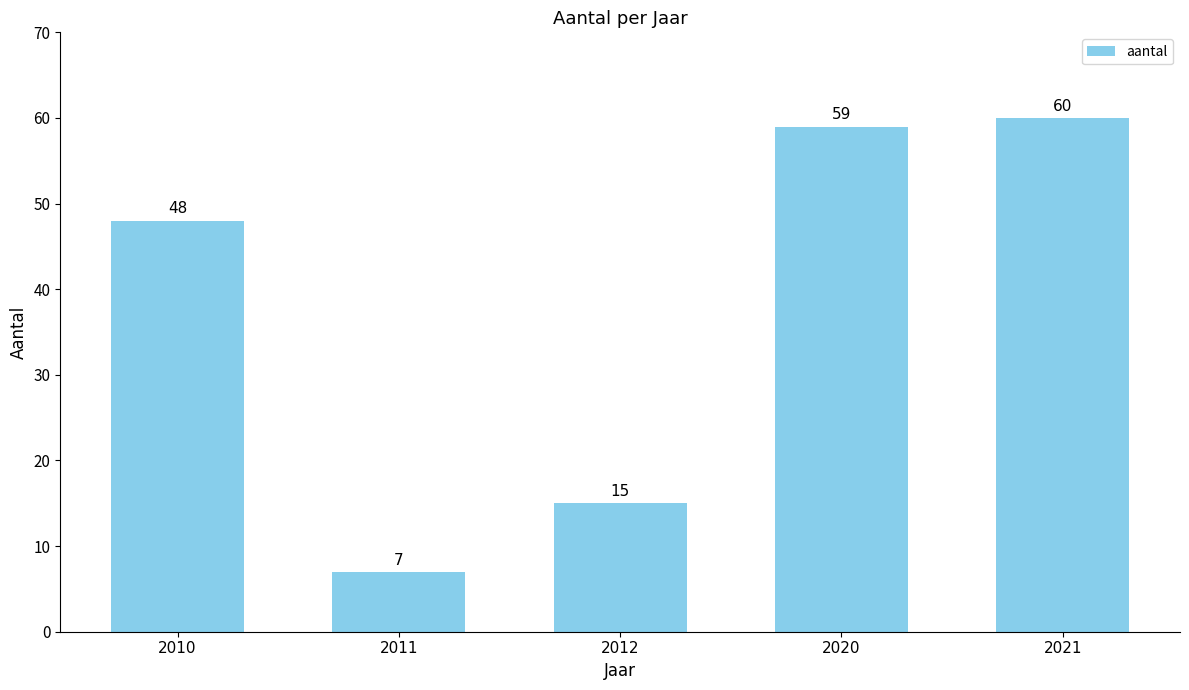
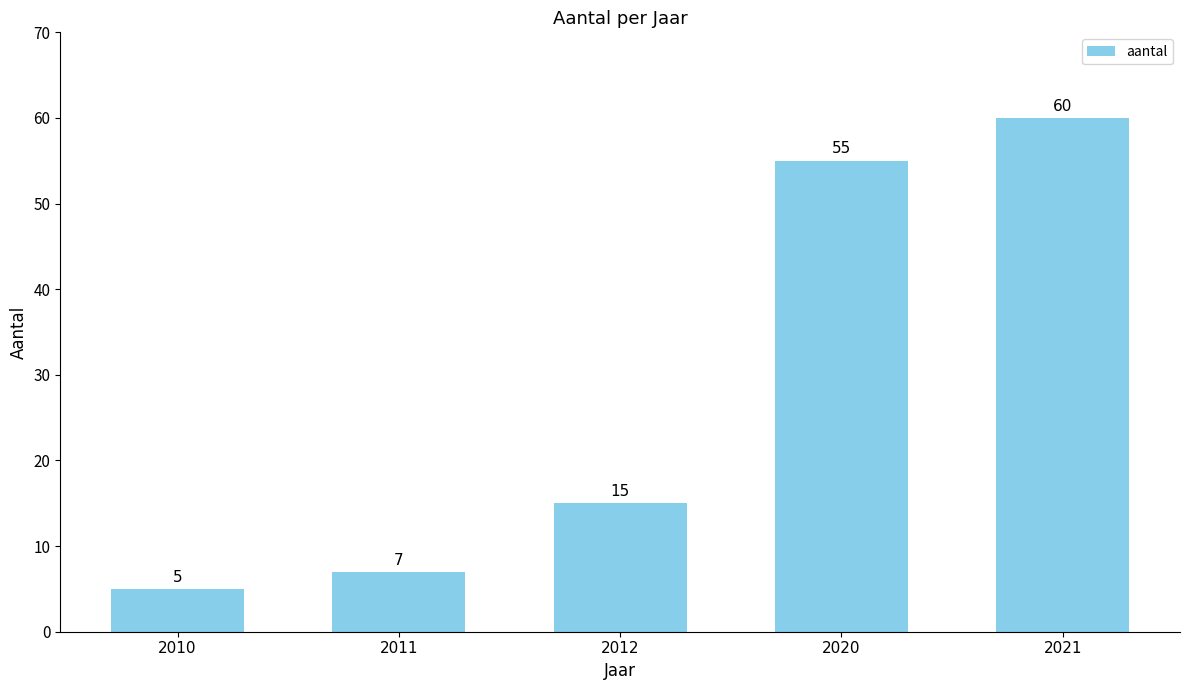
2010: 48 -> 5
2020: 59 -> 55
